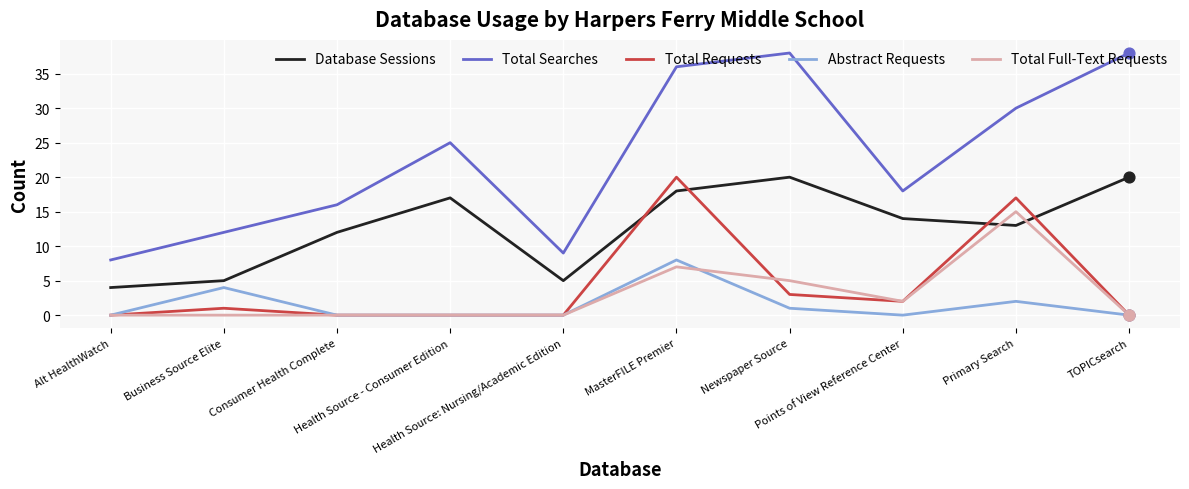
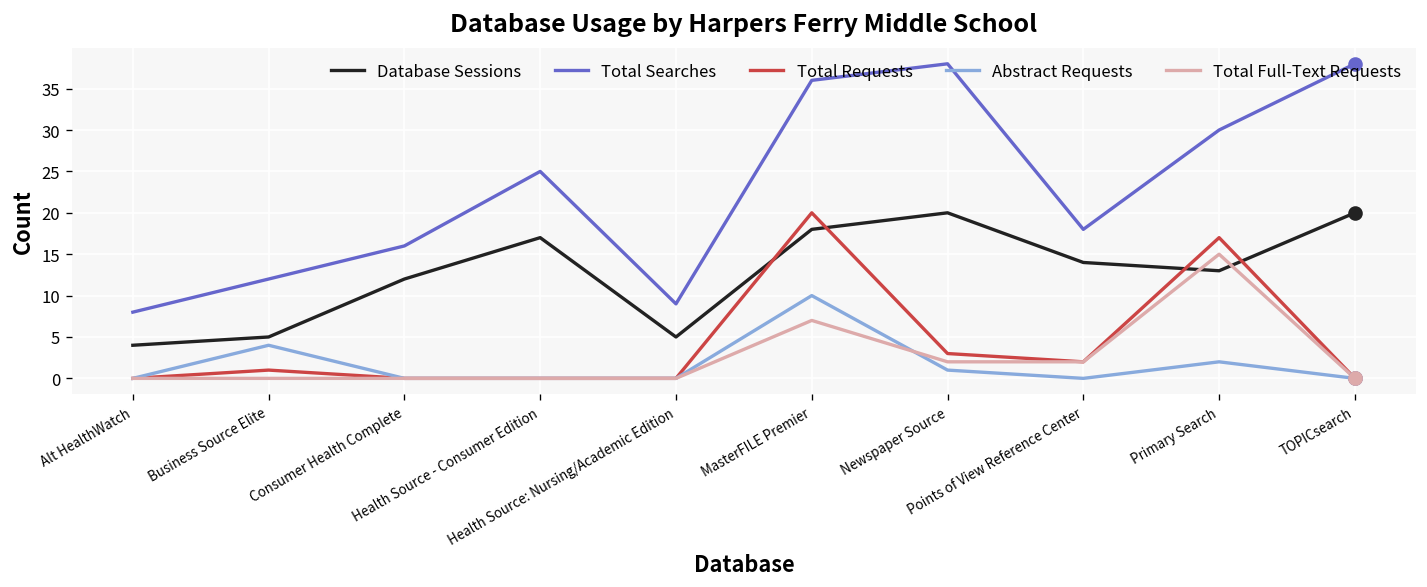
Abstract Requests, MasterFILE Premier: 8 -> 10
Total Full-Text Requests, Newspaper Source: 5 -> 2
